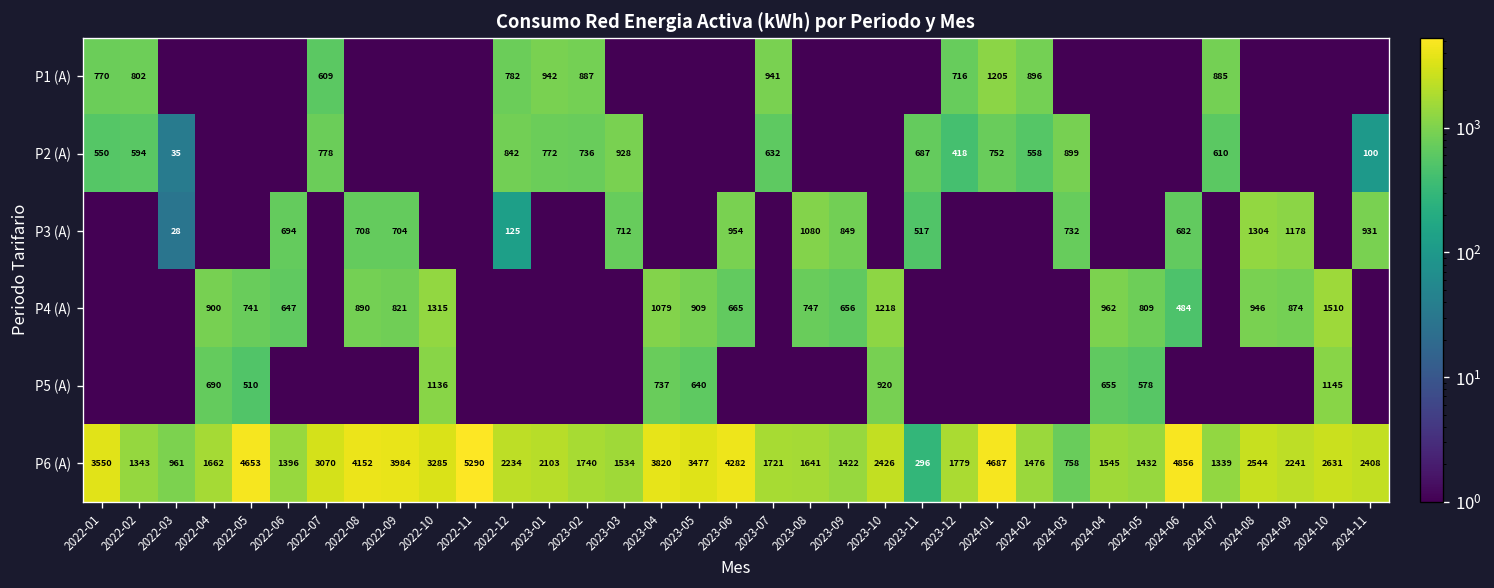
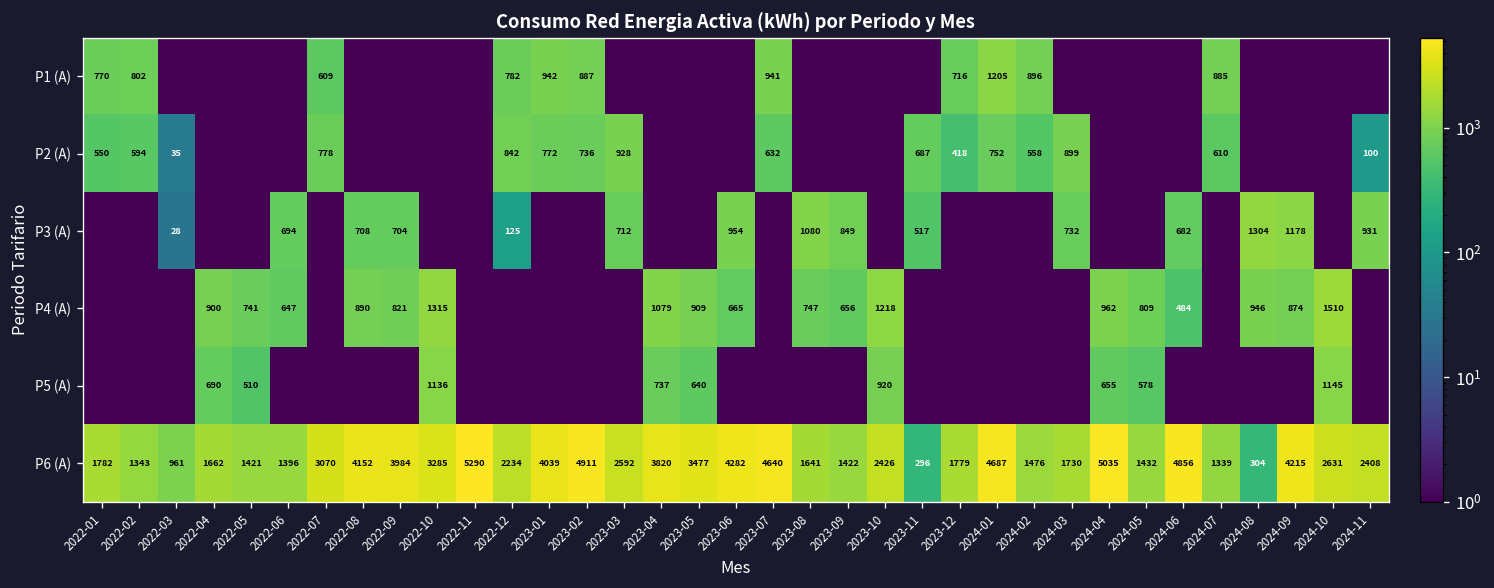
P6 (A), 2022-01: 3550 -> 1782
P6 (A), 2022-05: 4653 -> 1421
P6 (A), 2023-01: 2103 -> 4039
P6 (A), 2023-02: 1740 -> 4911
P6 (A), 2023-03: 1534 -> 2592
P6 (A), 2023-07: 1721 -> 4640
P6 (A), 2024-03: 758 -> 1730
P6 (A), 2024-04: 1545 -> 5035
P6 (A), 2024-08: 2544 -> 304
P6 (A), 2024-09: 2241 -> 4215
